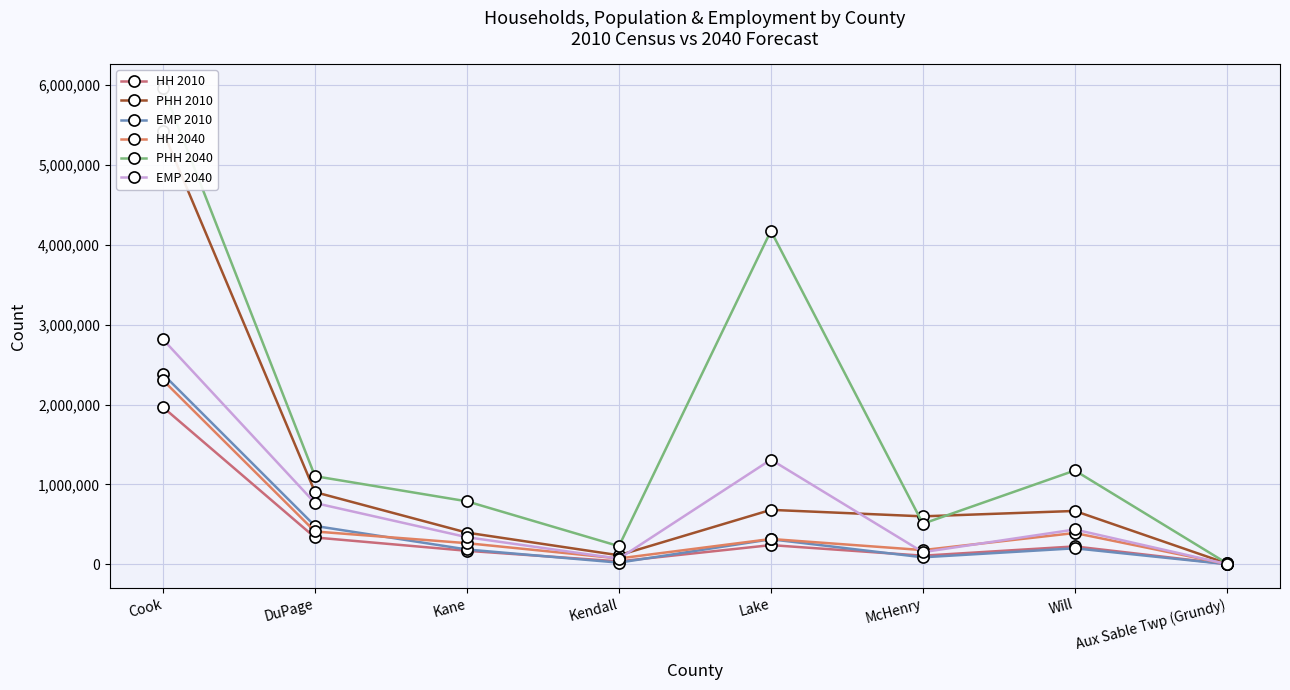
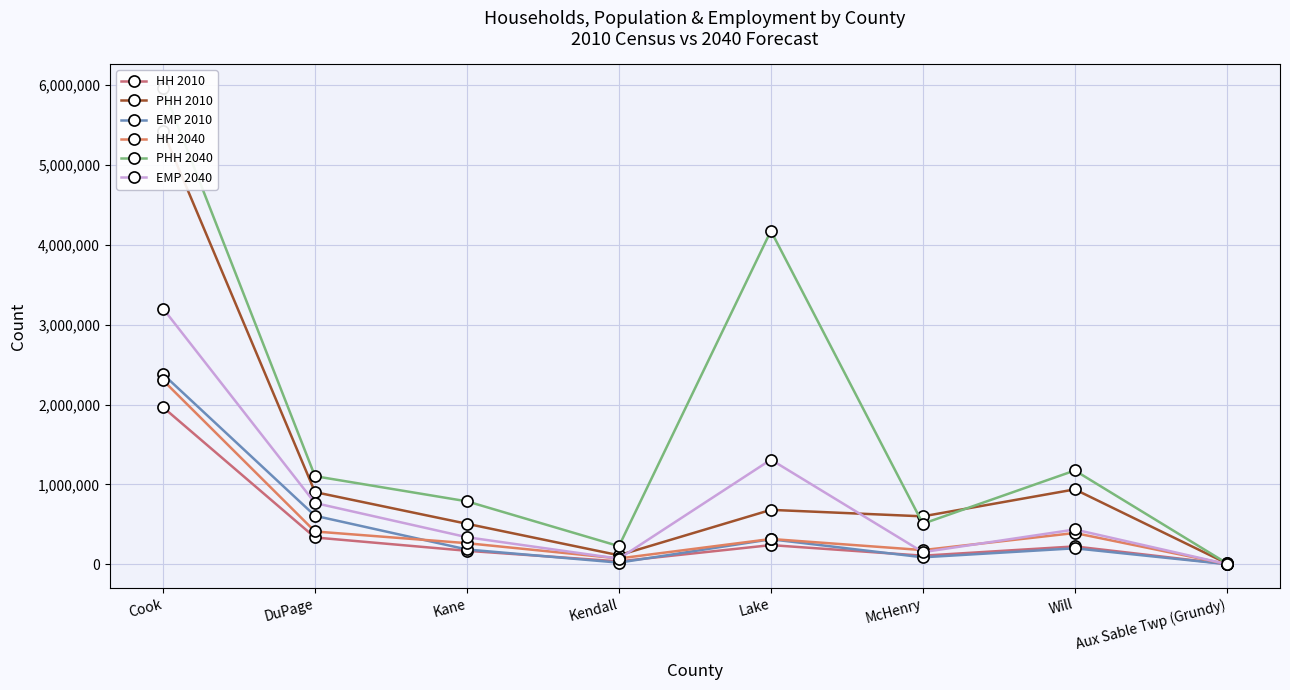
EMP 2040, Cook: 2,800,000 -> 3,200,000
EMP 2010, DuPage: 500,000 -> 600,000
PHH 2010, Kane: 400,000 -> 500,000
PHH 2010, Will: 700,000 -> 900,000
